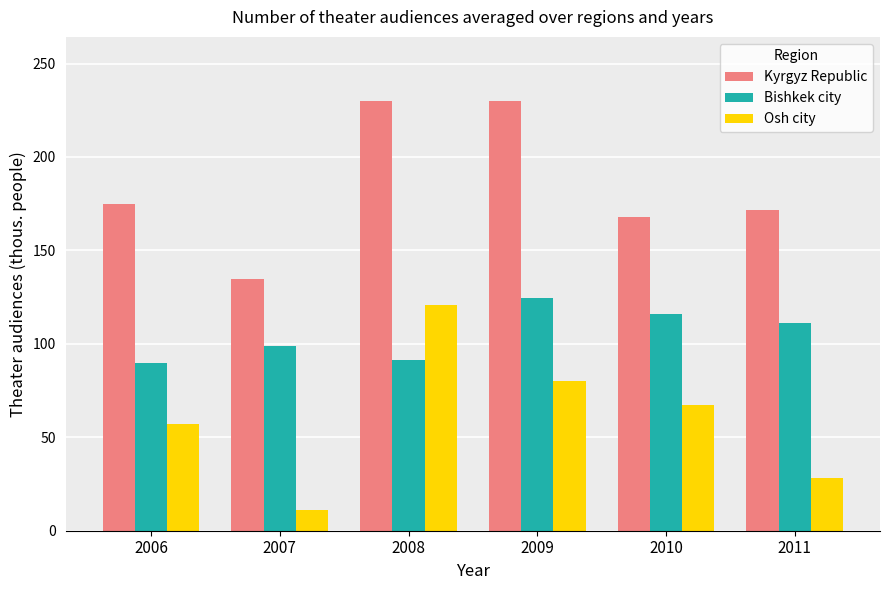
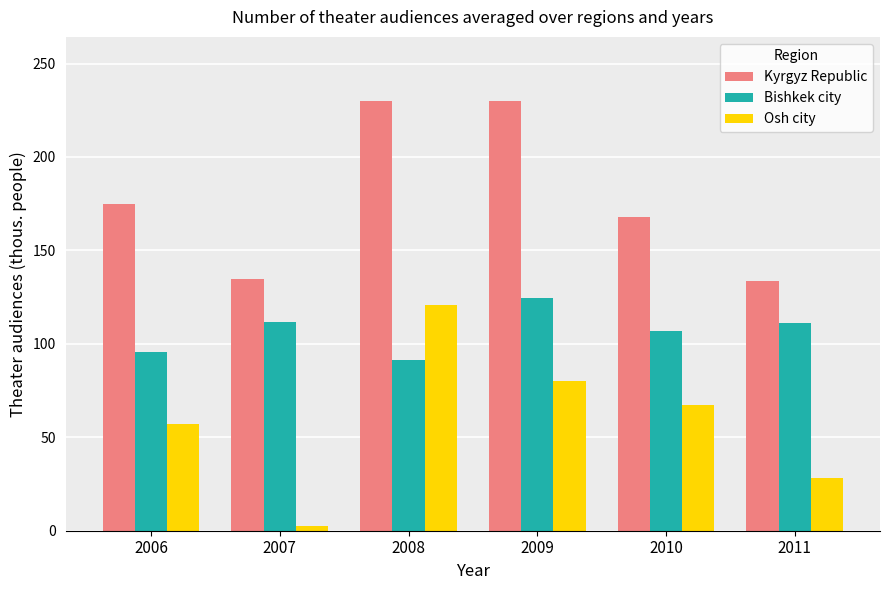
Bishkek city, 2006: 90 -> 96
Bishkek city, 2007: 99 -> 112
Osh city, 2007: 11 -> 3
Bishkek city, 2010: 116 -> 107
Kyrgyz Republic, 2011: 172 -> 134
